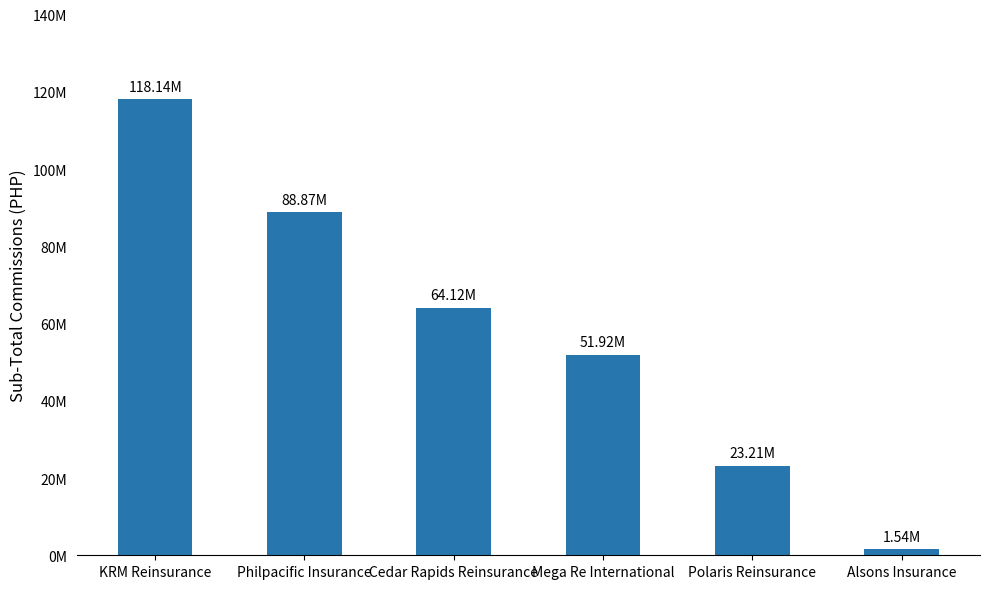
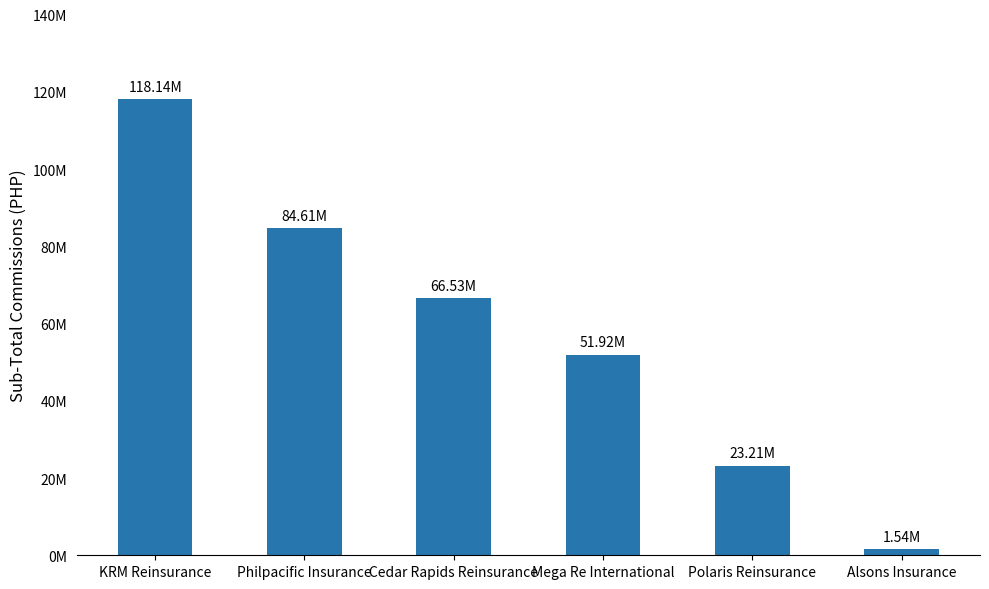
Philpacific Insurance: 88.87M -> 84.61M
Cedar Rapids Reinsurance: 64.12M -> 66.53M
